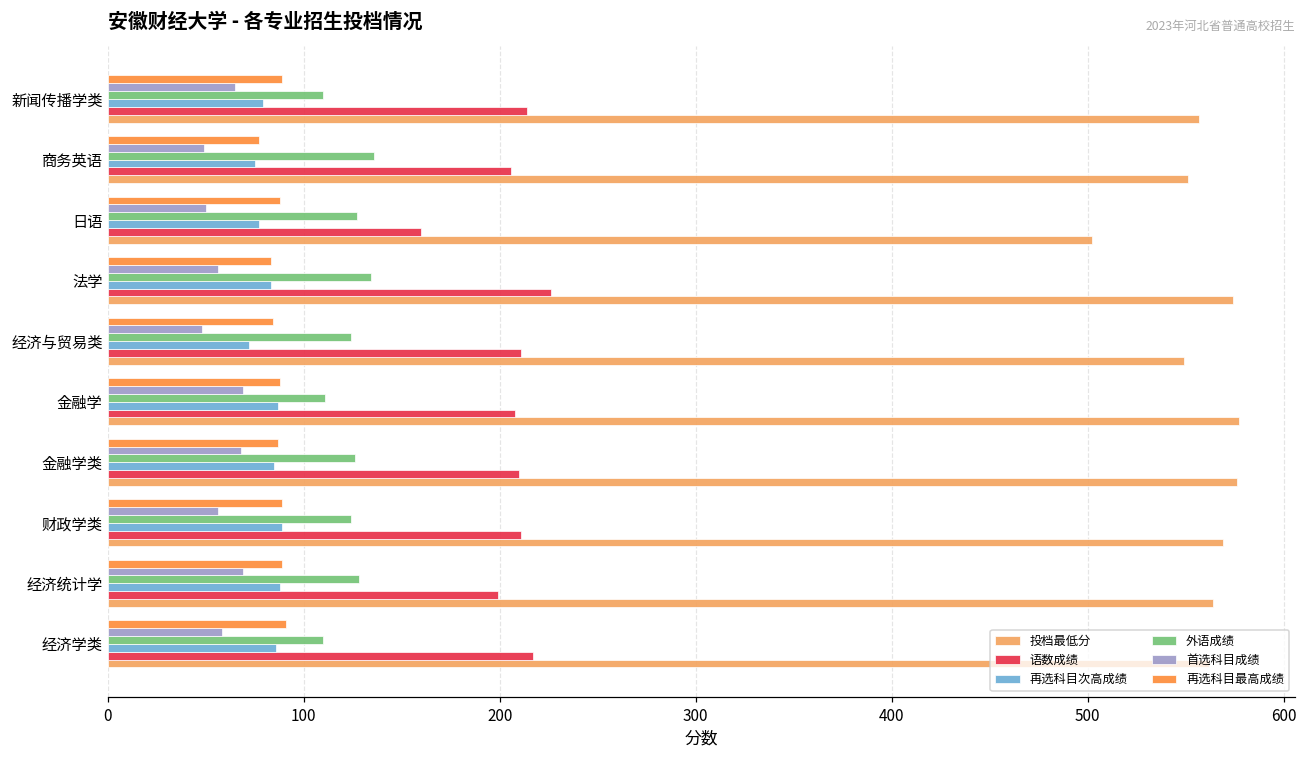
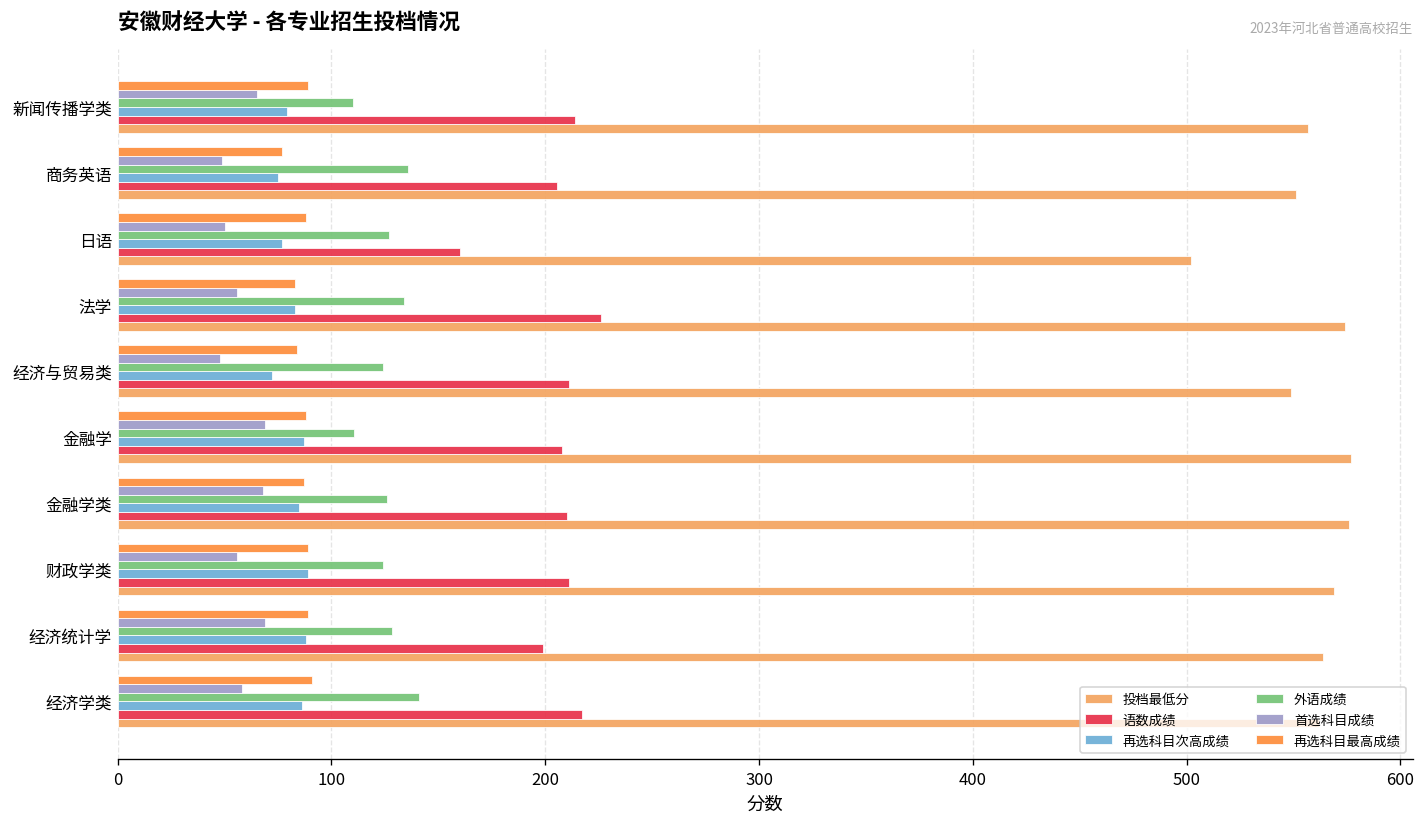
外语成绩, 经济学类: 110 -> 141
